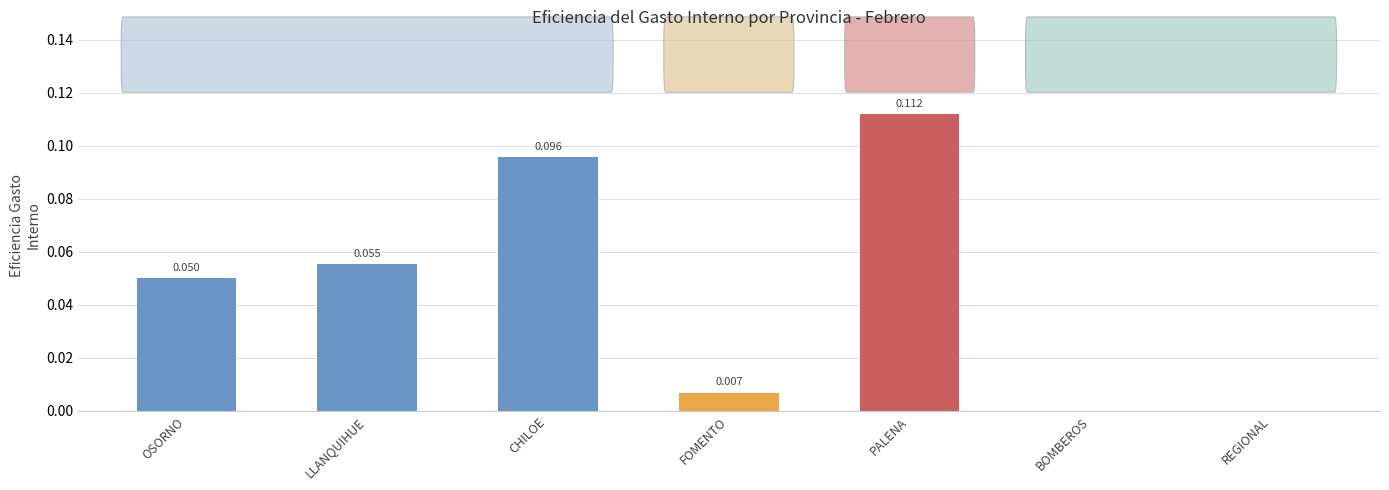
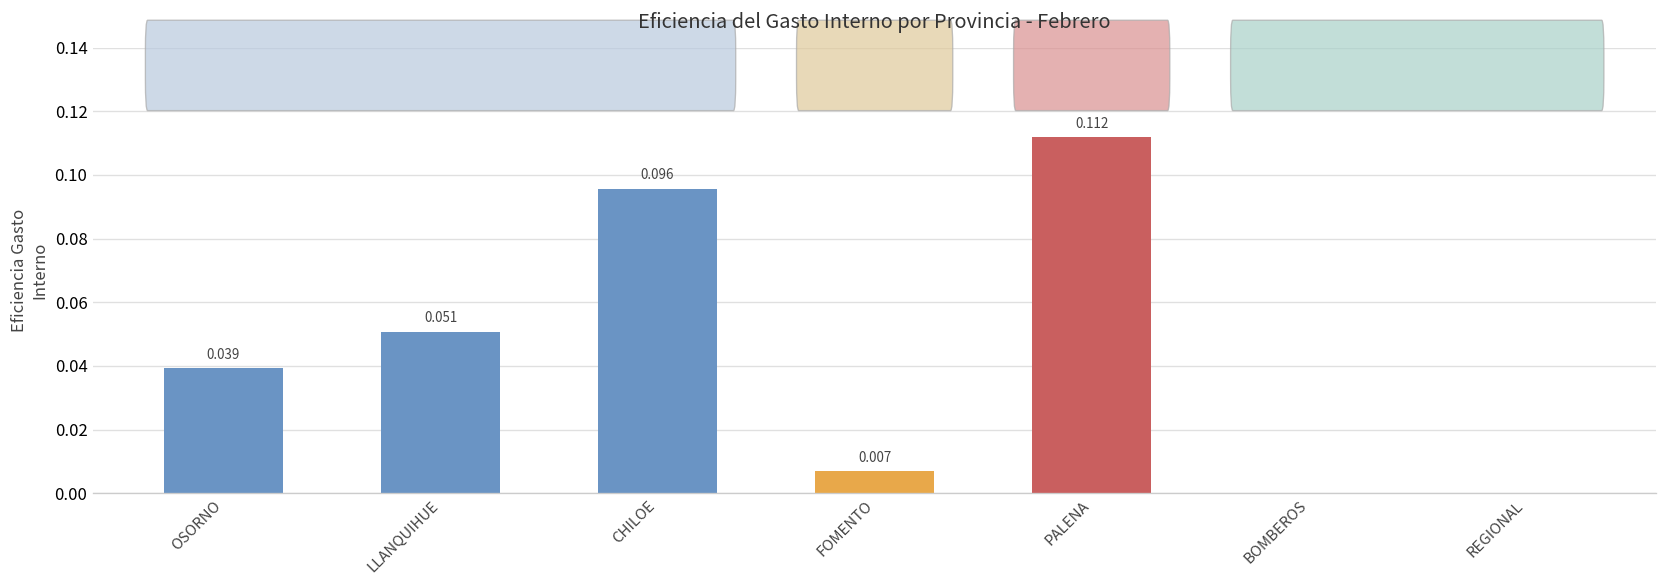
OSORNO: 0.050 -> 0.039
LLANQUIHUE: 0.055 -> 0.051
